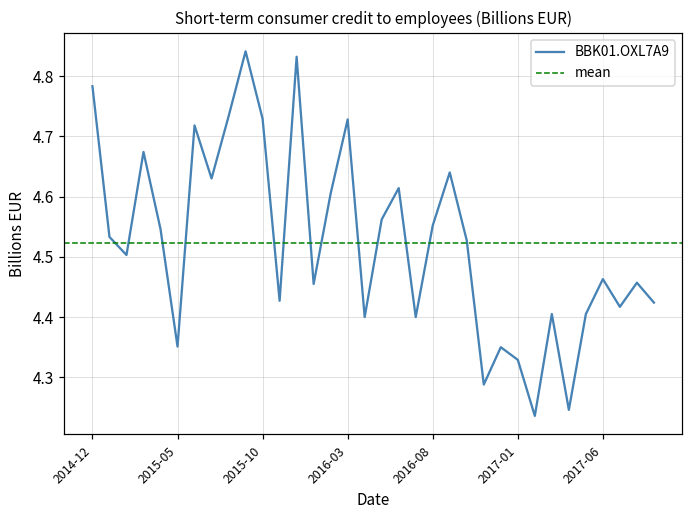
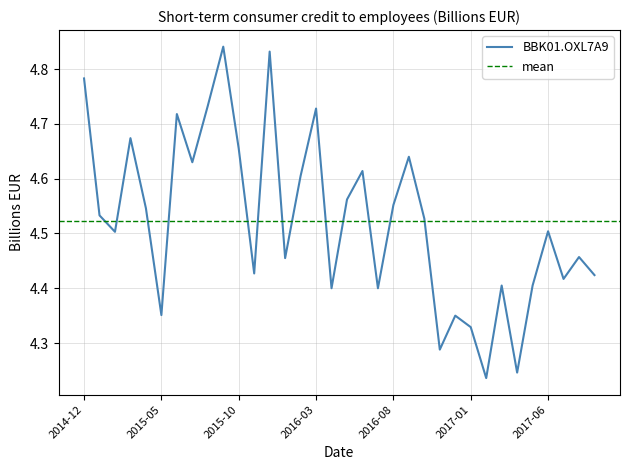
2015-10: 4.73 -> 4.66
2017-06: 4.46 -> 4.50
